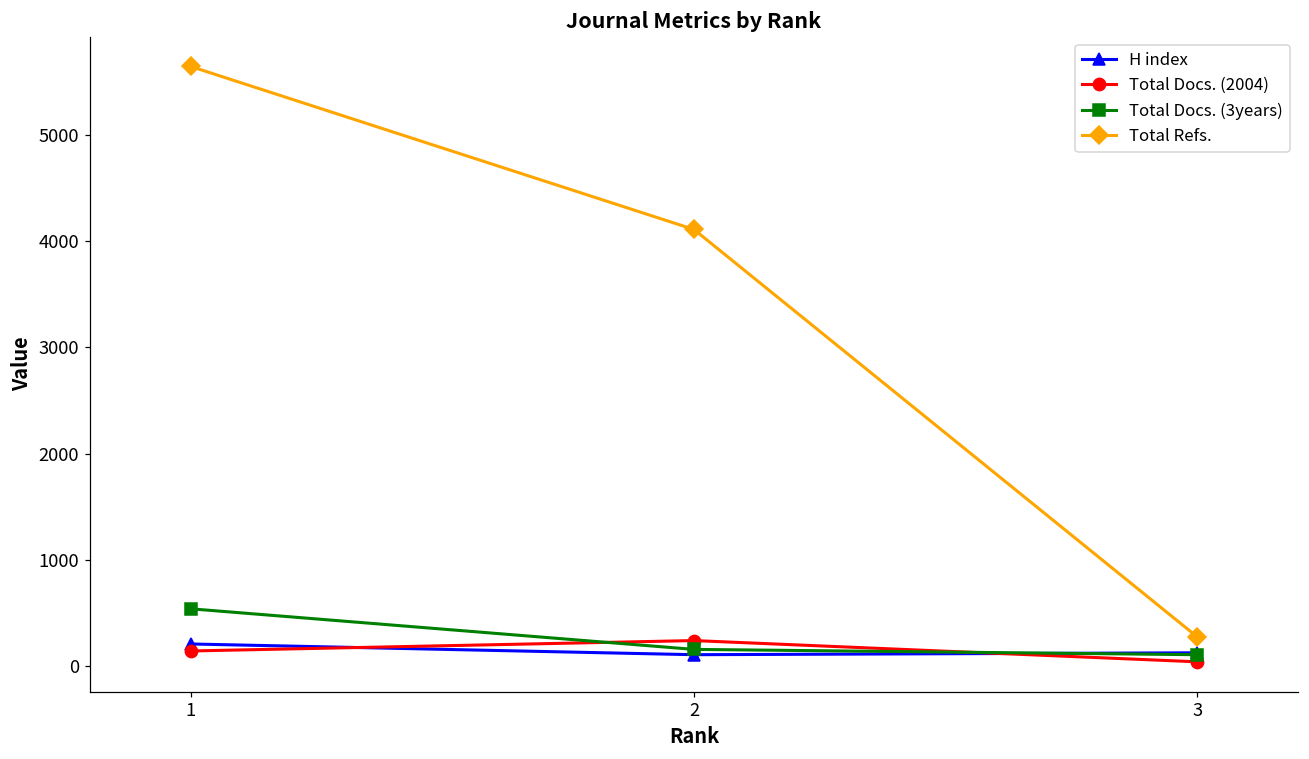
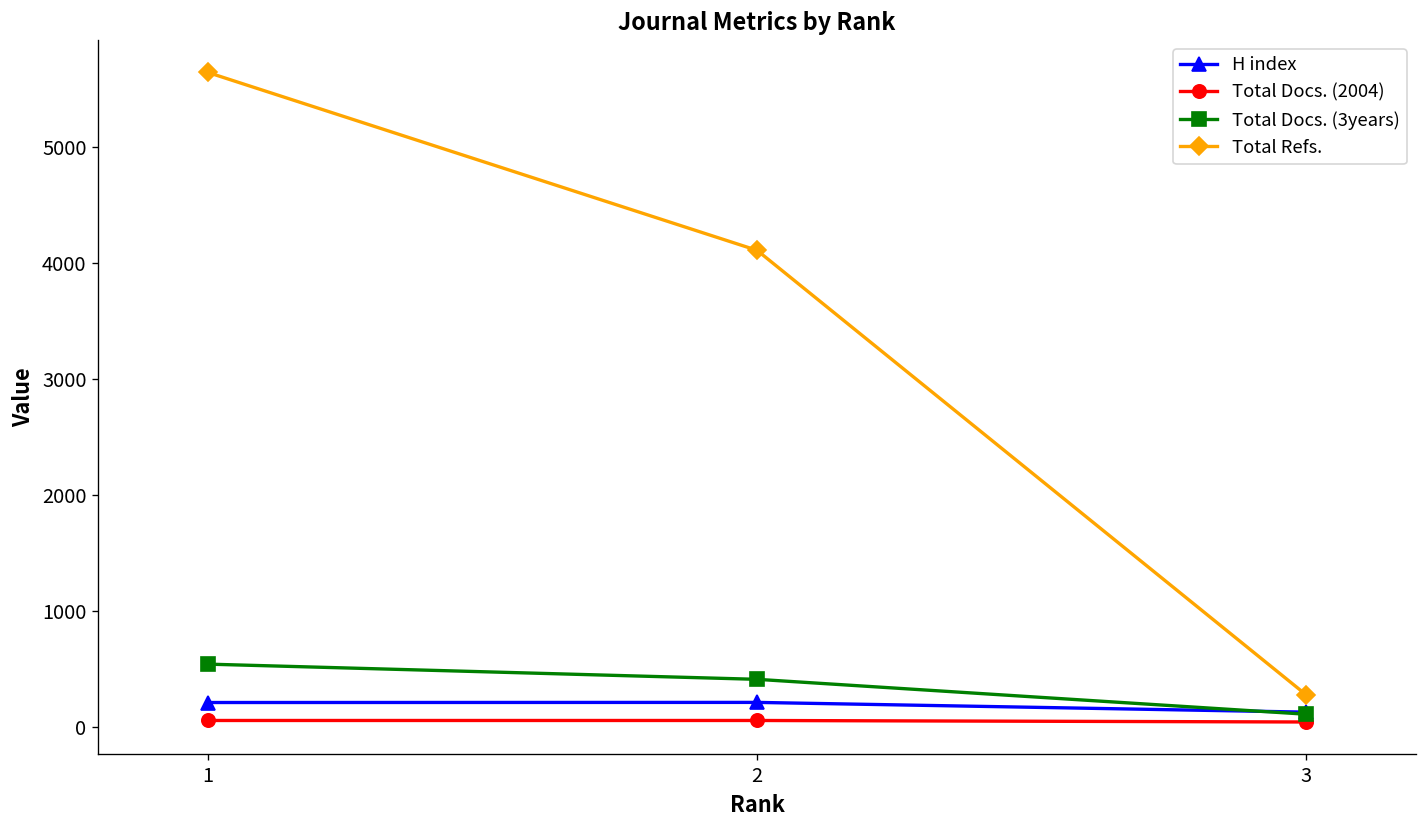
Total Docs. (2004), 1: 140 -> 50
H index, 2: 100 -> 200
Total Docs. (2004), 2: 200 -> 100
Total Docs. (3years), 2: 200 -> 400
